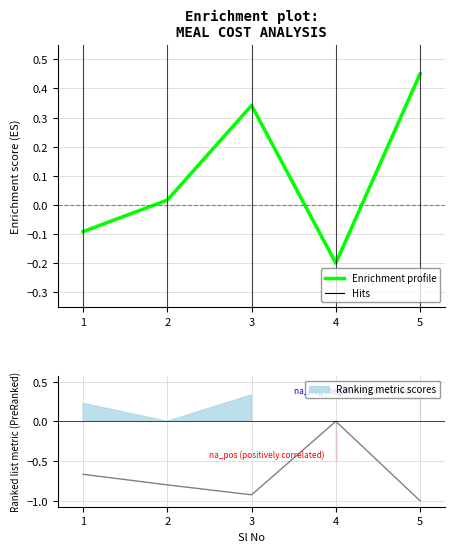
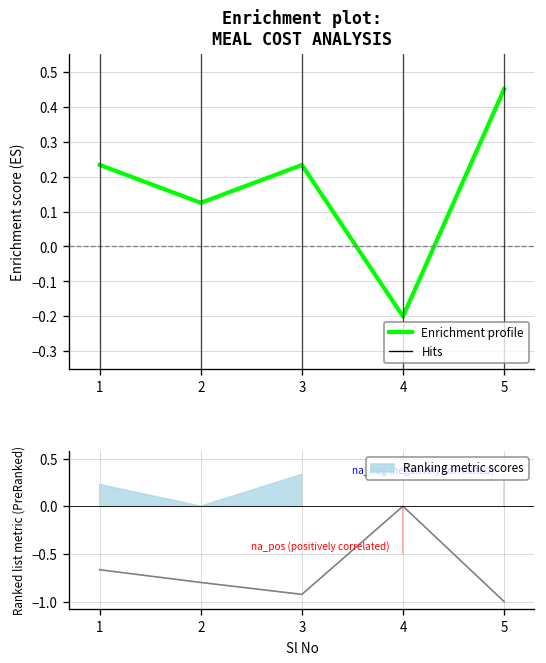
Enrichment plot: MEAL COST ANALYSIS, 1: -0.09 -> 0.23
Enrichment plot: MEAL COST ANALYSIS, 2: 0.02 -> 0.13
Enrichment plot: MEAL COST ANALYSIS, 3: 0.34 -> 0.23
